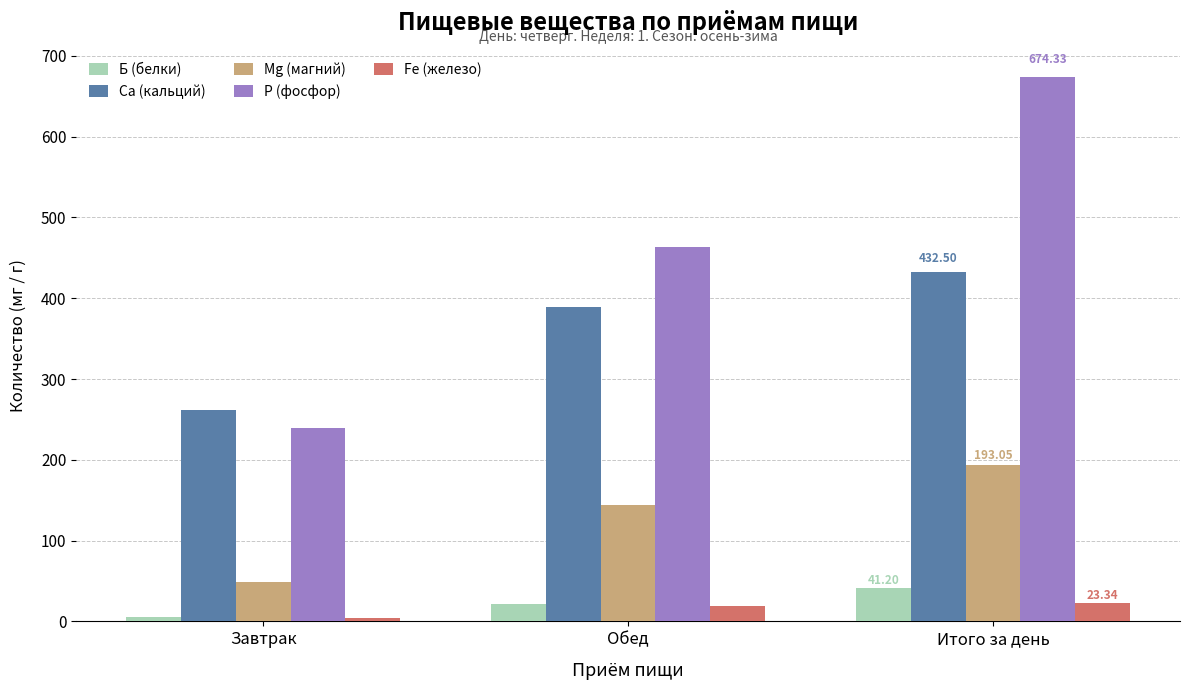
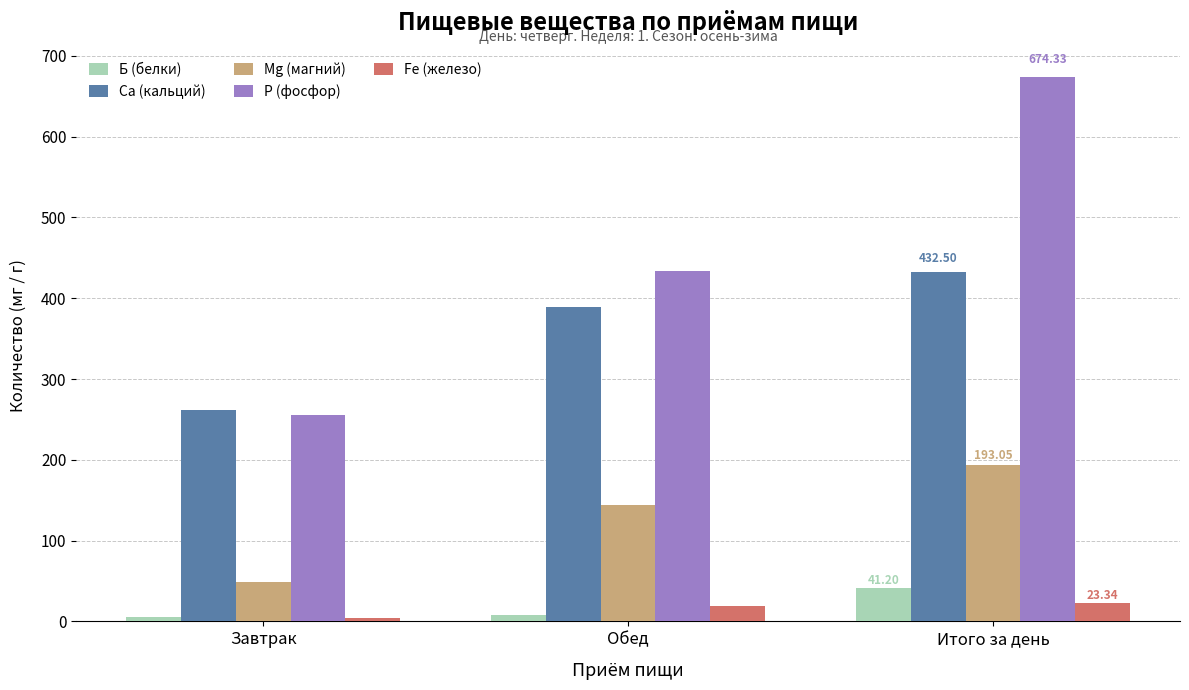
P (фосфор), Завтрак: 240 -> 260
Б (белки), Обед: 20 -> 10
P (фосфор), Обед: 460 -> 430
